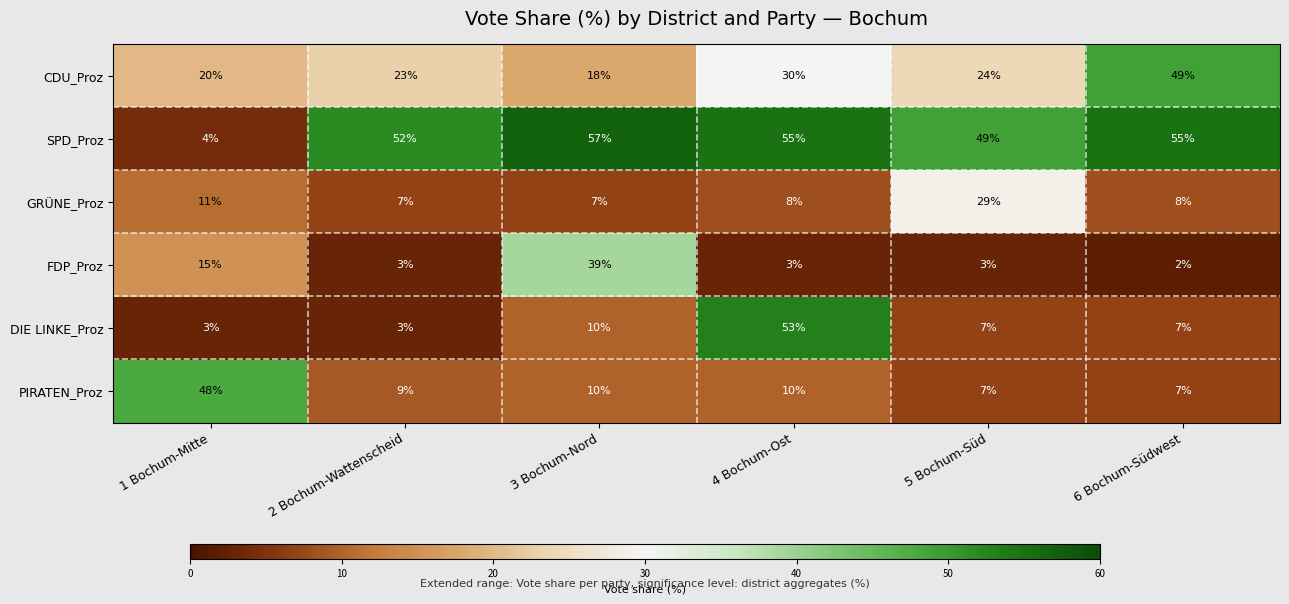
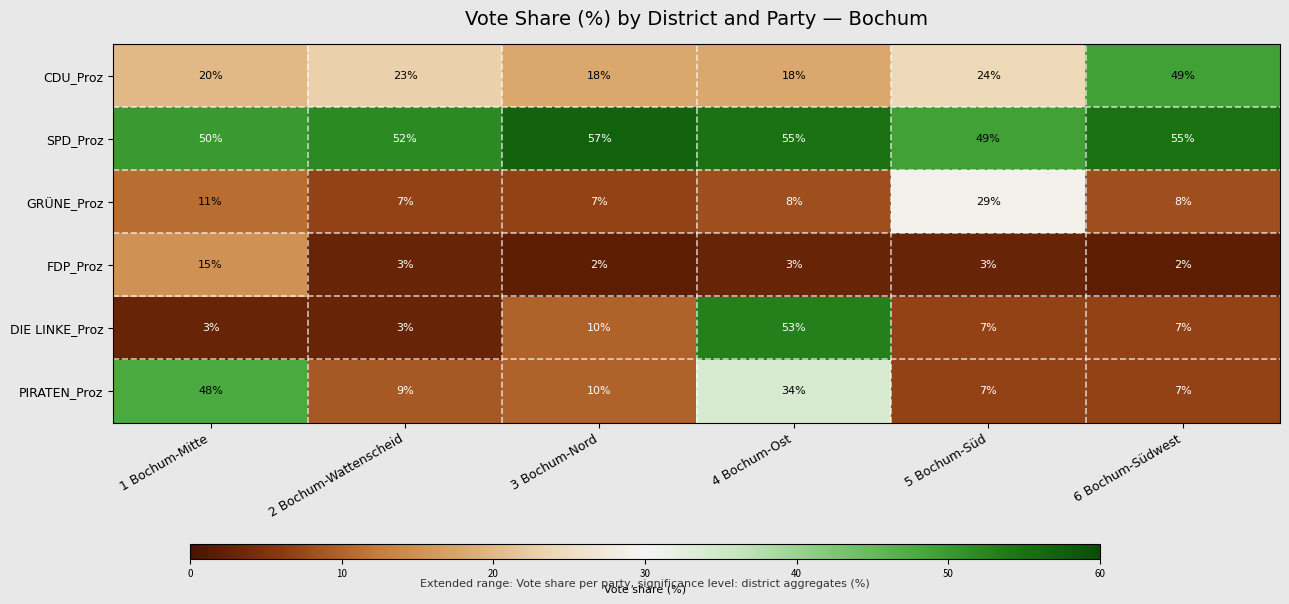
CDU_Proz, 4 Bochum-Ost: 30% -> 18%
SPD_Proz, 1 Bochum-Mitte: 4% -> 50%
FDP_Proz, 3 Bochum-Nord: 39% -> 2%
PIRATEN_Proz, 4 Bochum-Ost: 10% -> 34%
